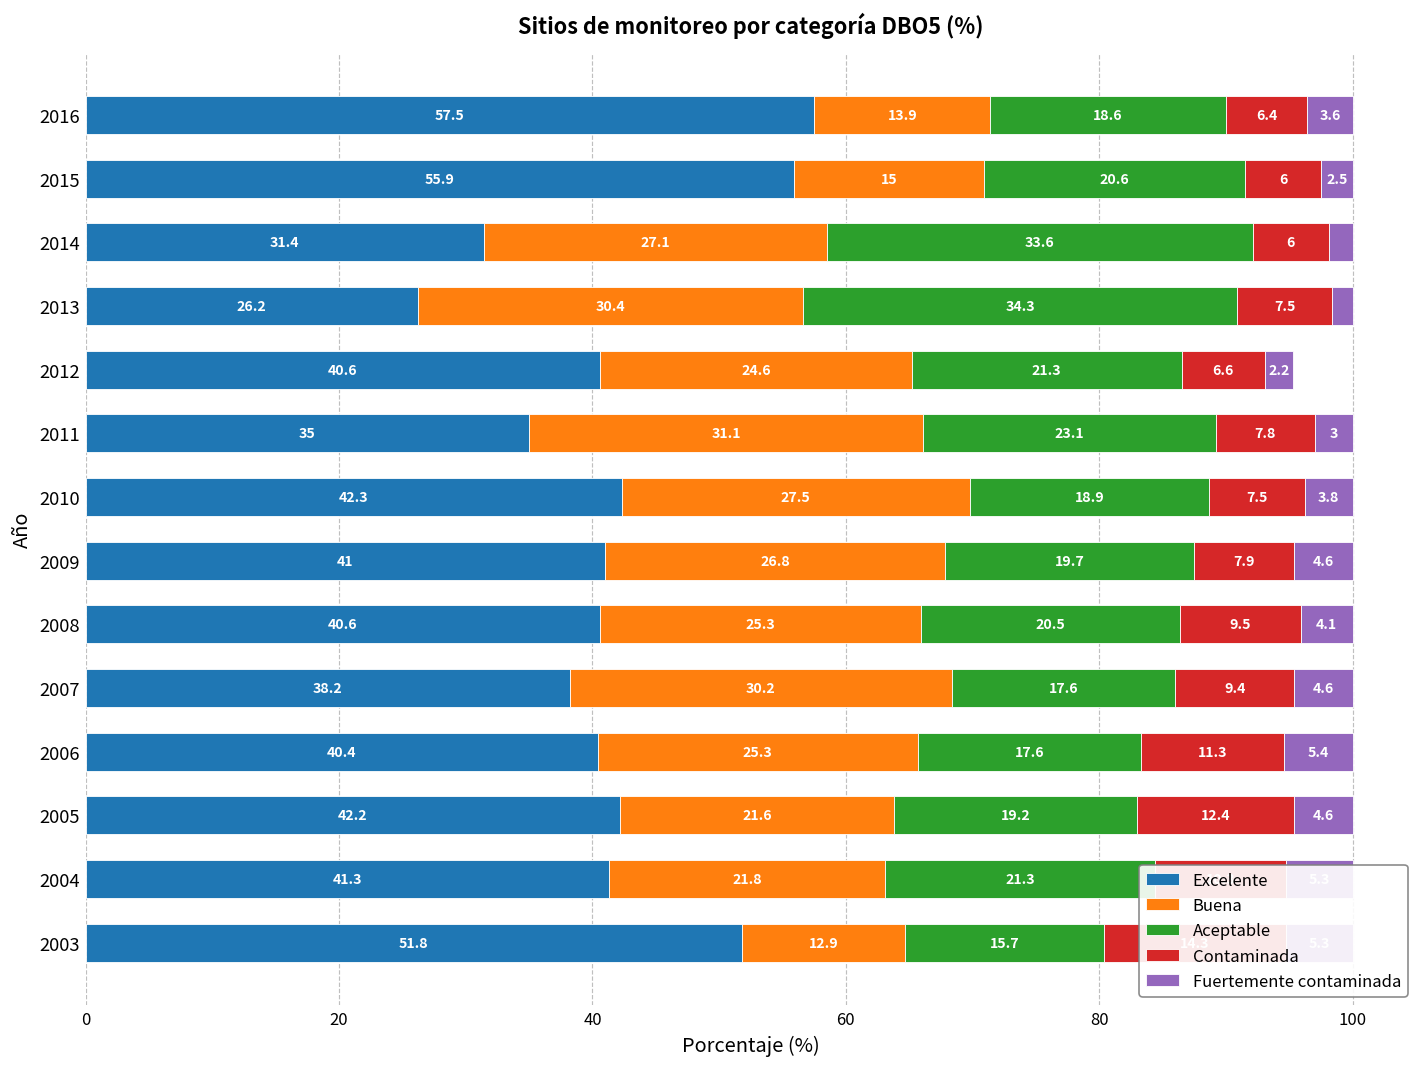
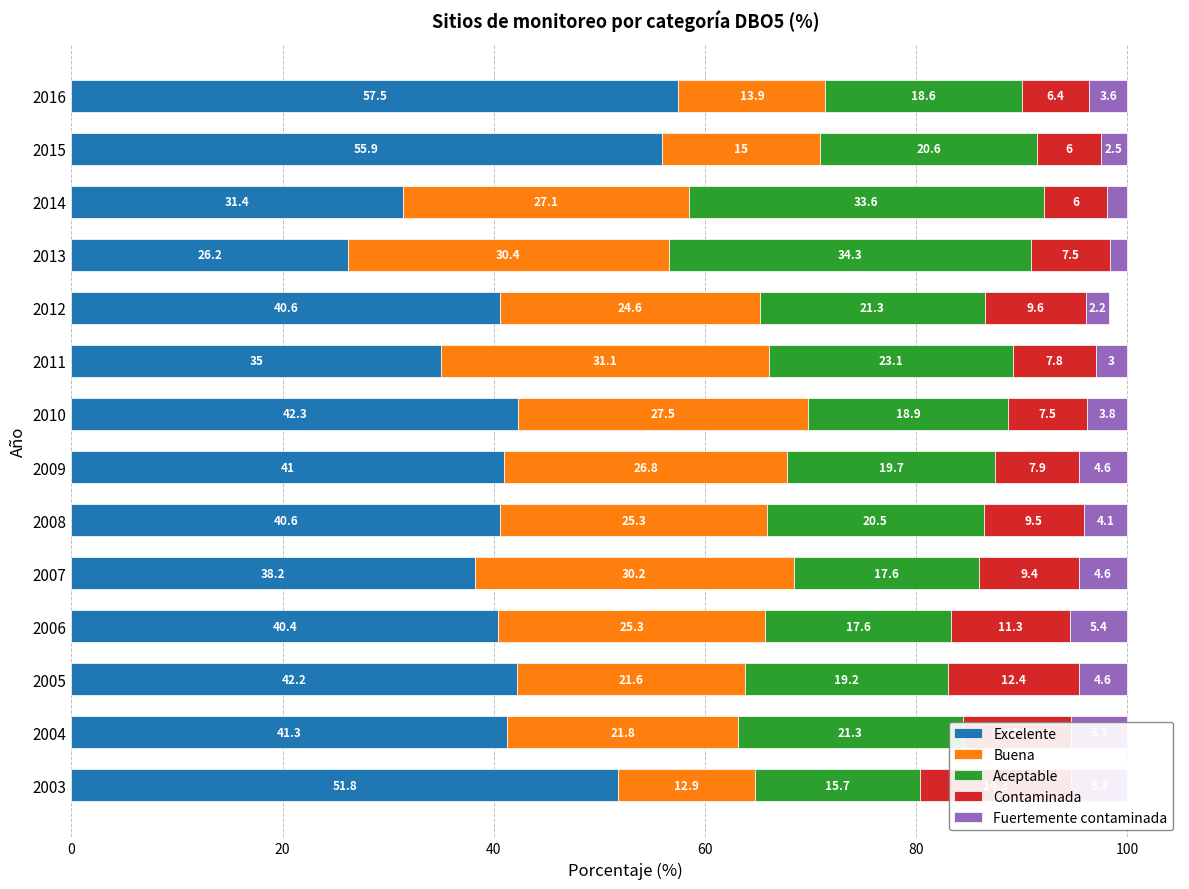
Contaminada, 2012: 6.6 -> 9.6
